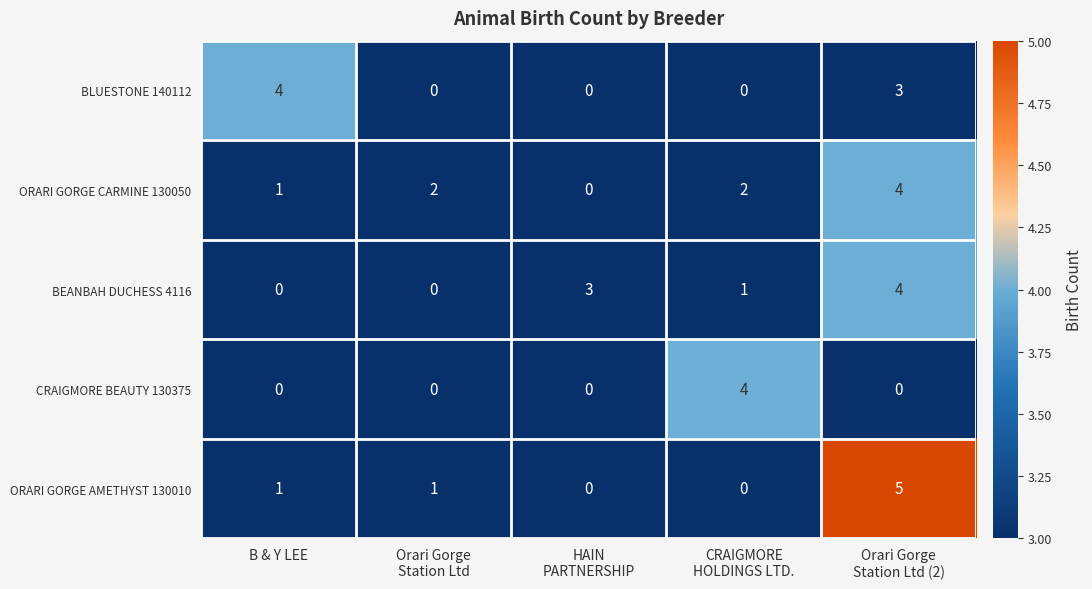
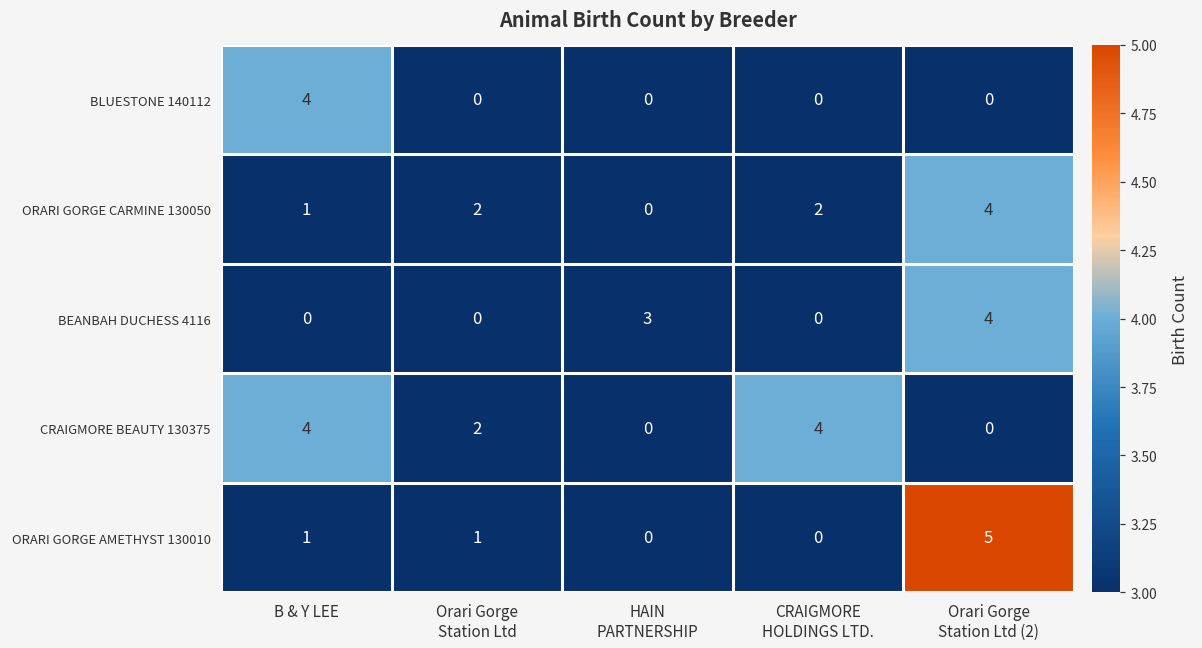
BLUESTONE 140112, Orari Gorge Station Ltd (2): 3 -> 0
BEANBAH DUCHESS 4116, CRAIGMORE HOLDINGS LTD.: 1 -> 0
CRAIGMORE BEAUTY 130375, B & Y LEE: 0 -> 4
CRAIGMORE BEAUTY 130375, Orari Gorge Station Ltd: 0 -> 2
